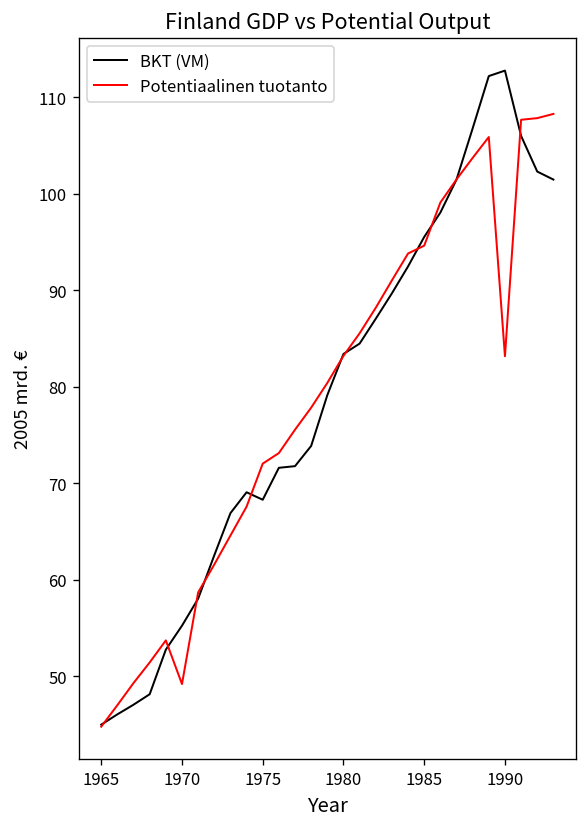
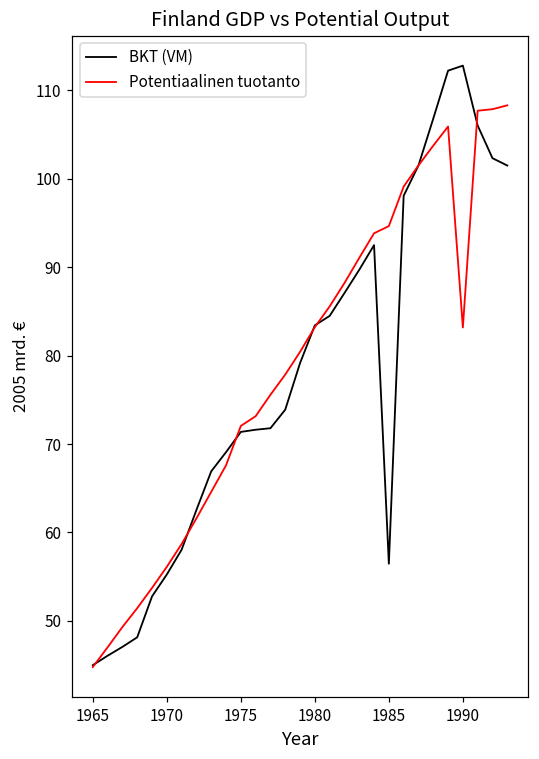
Potentiaalinen tuotanto, 1970: 49 -> 56
BKT (VM), 1975: 68 -> 71
BKT (VM), 1985: 96 -> 56
